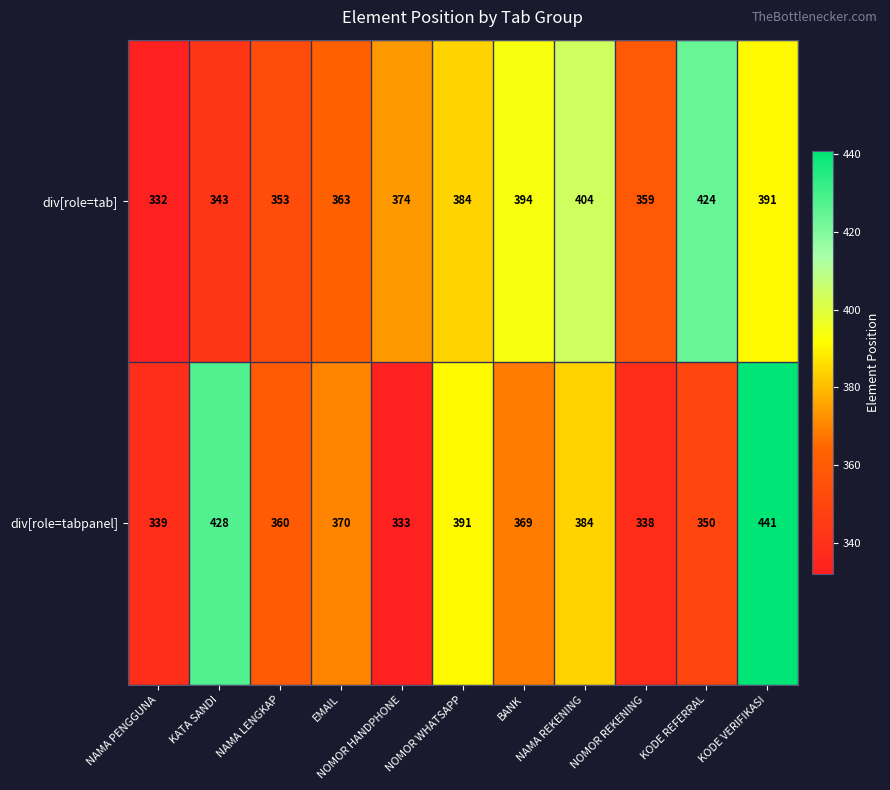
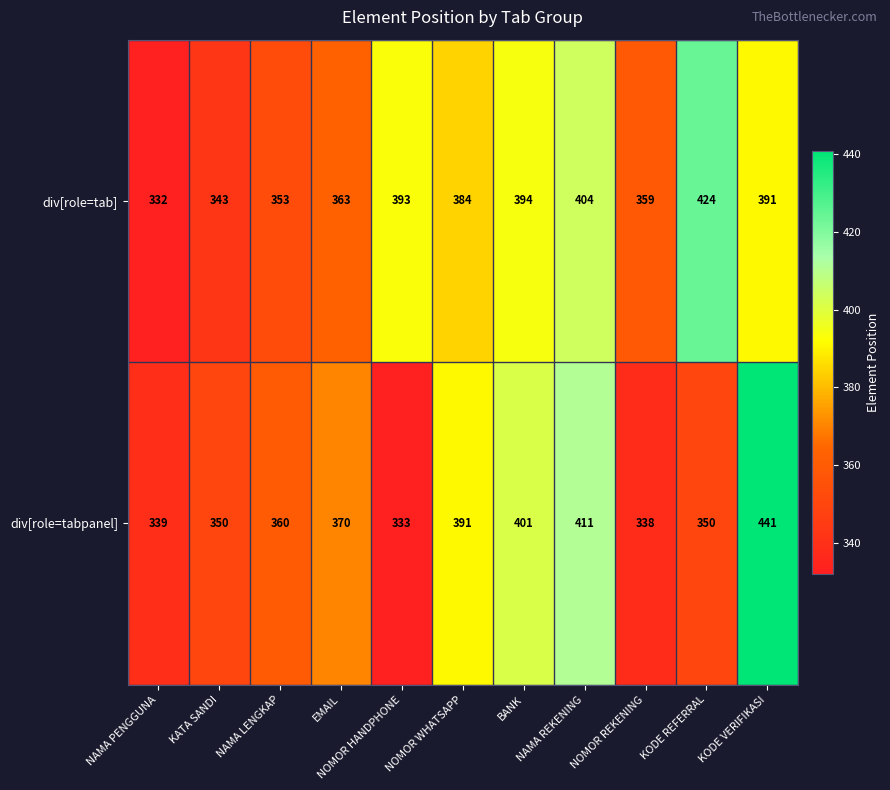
div[role=tab], NOMOR HANDPHONE: 374 -> 393
div[role=tabpanel], KATA SANDI: 428 -> 350
div[role=tabpanel], BANK: 369 -> 401
div[role=tabpanel], NAMA REKENING: 384 -> 411
